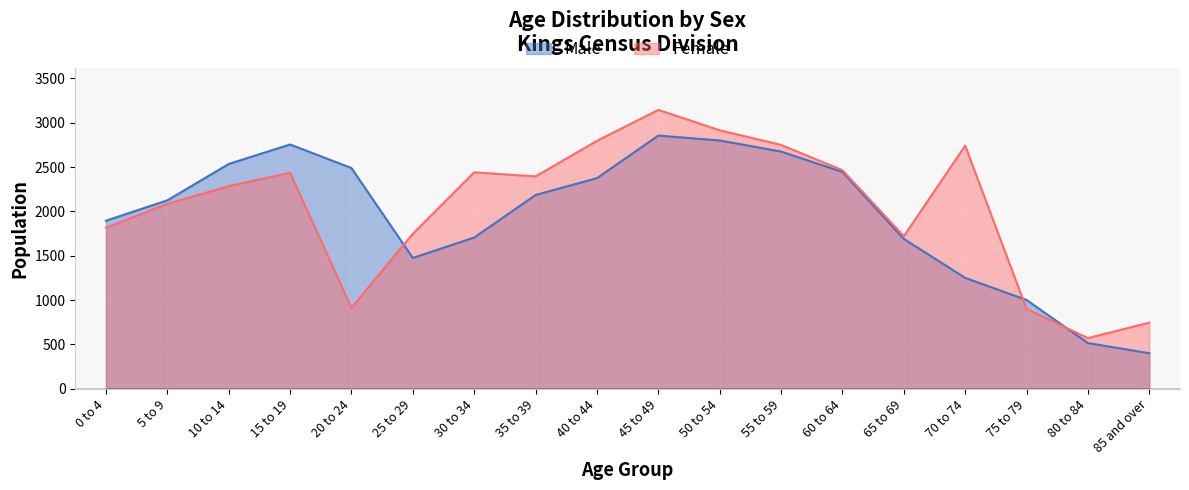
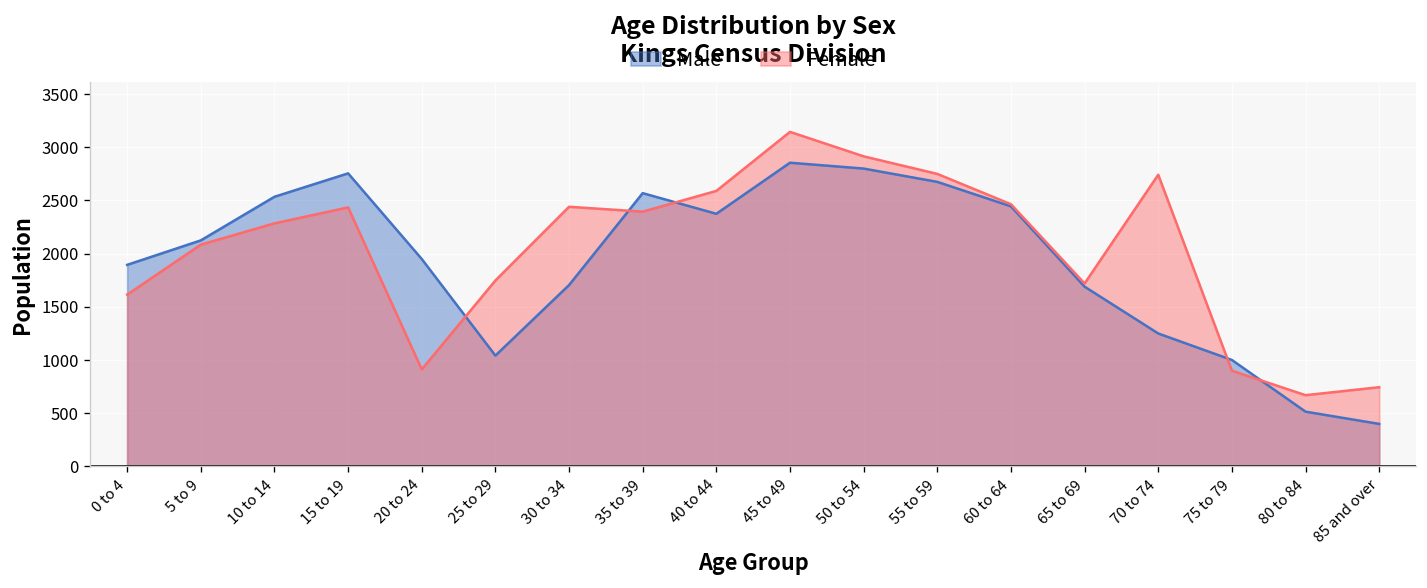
Female, 0 to 4: 1800 -> 1600
Male, 20 to 24: 2500 -> 2000
Male, 25 to 29: 1500 -> 1000
Male, 35 to 39: 2200 -> 2600
Female, 40 to 44: 2800 -> 2600
Female, 80 to 84: 600 -> 700
